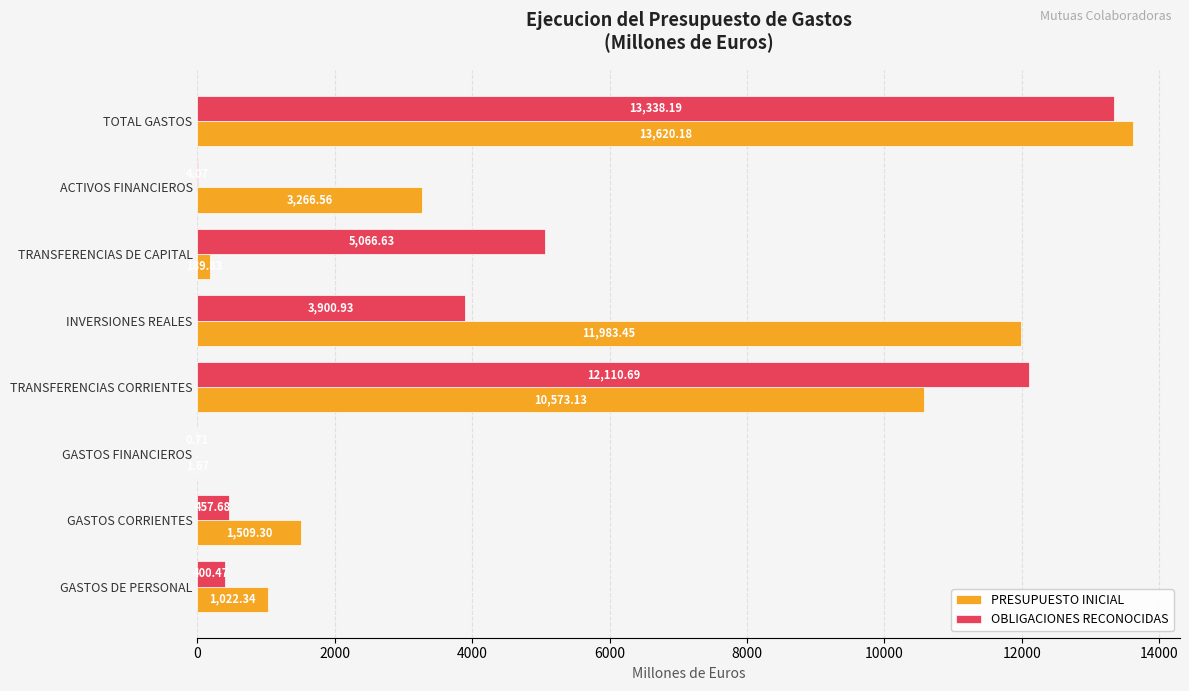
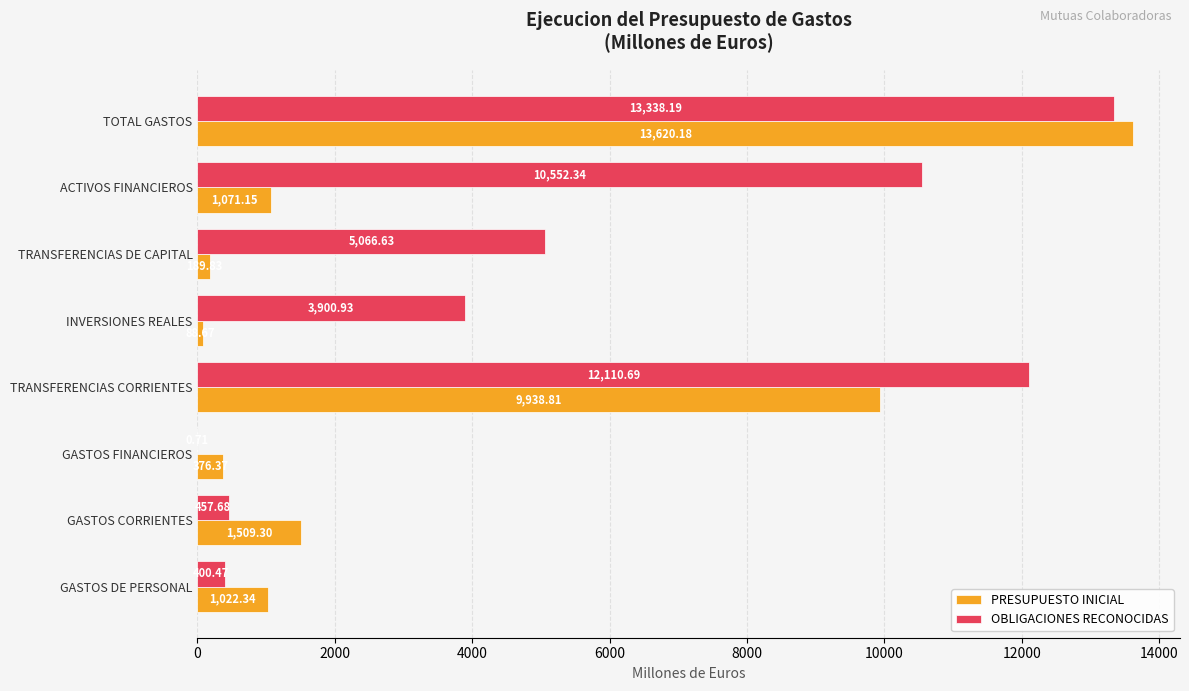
OBLIGACIONES RECONOCIDAS, ACTIVOS FINANCIEROS: 0 -> 10600
PRESUPUESTO INICIAL, ACTIVOS FINANCIEROS: 3,266.56 -> 1,071.15
PRESUPUESTO INICIAL, INVERSIONES REALES: 12000 -> 100
PRESUPUESTO INICIAL, TRANSFERENCIAS CORRIENTES: 10,573.13 -> 9,938.81
PRESUPUESTO INICIAL, GASTOS FINANCIEROS: 0 -> 400
